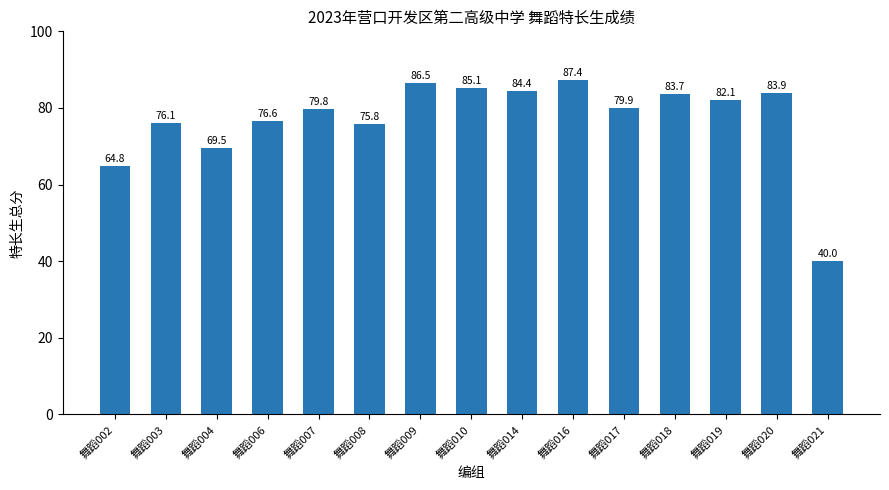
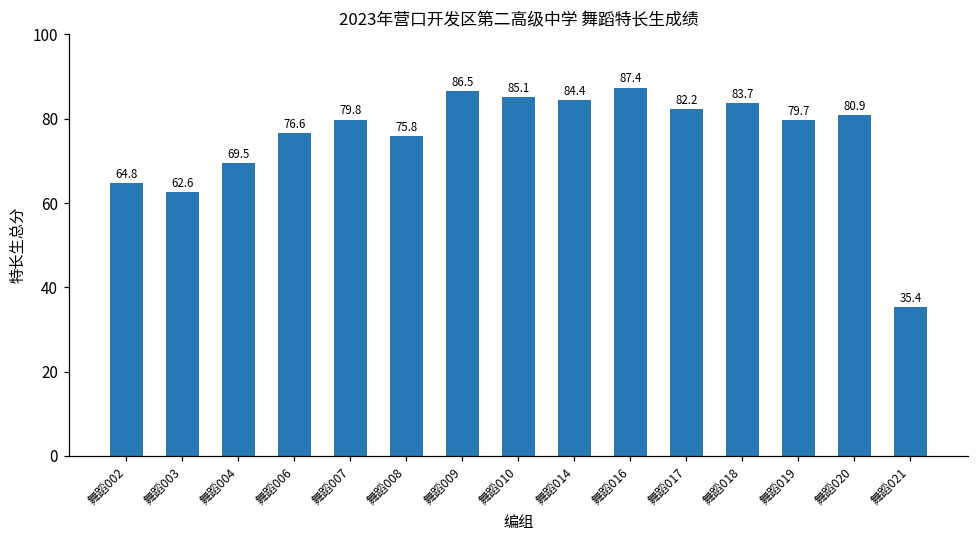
舞蹈003: 76.1 -> 62.6
舞蹈017: 79.9 -> 82.2
舞蹈019: 82.1 -> 79.7
舞蹈020: 83.9 -> 80.9
舞蹈021: 40.0 -> 35.4
